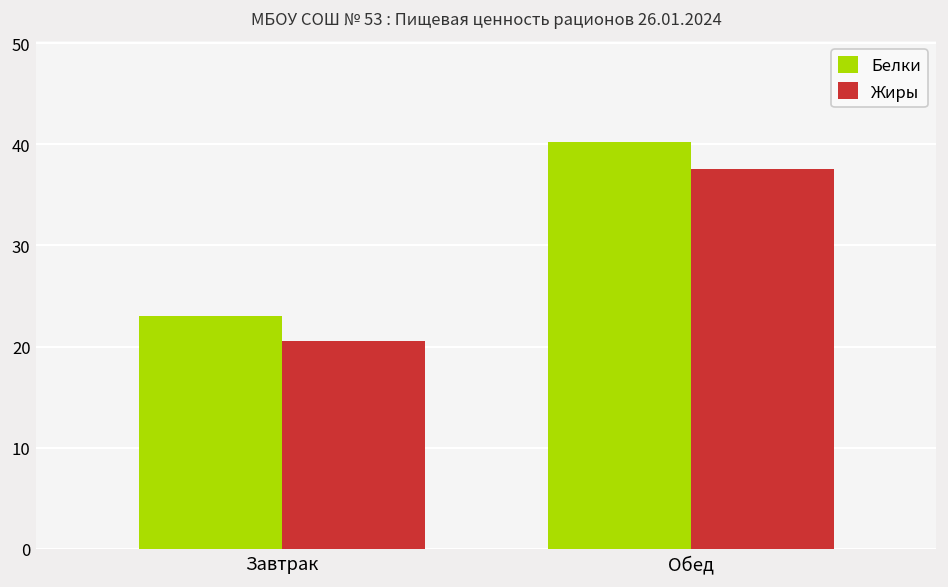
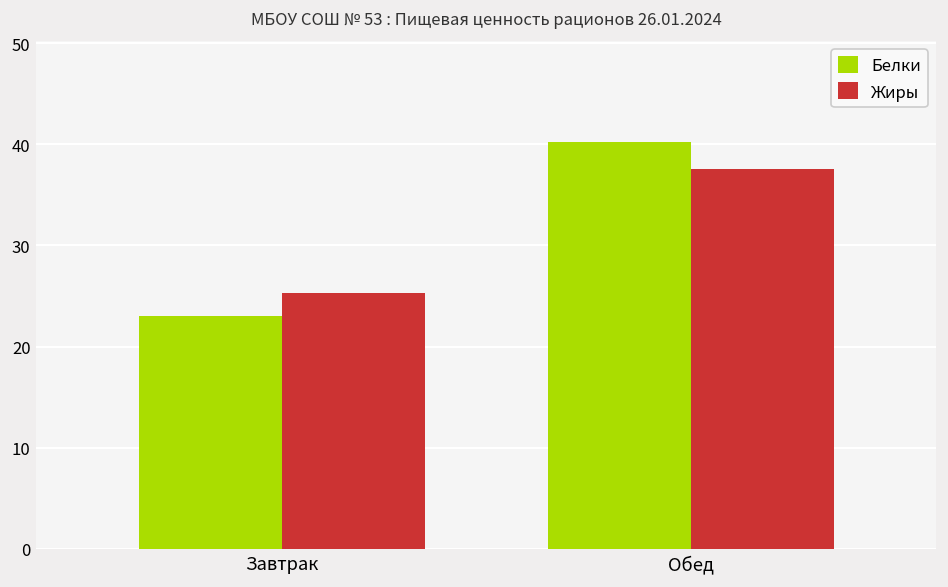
Жиры, Завтрак: 21 -> 25
